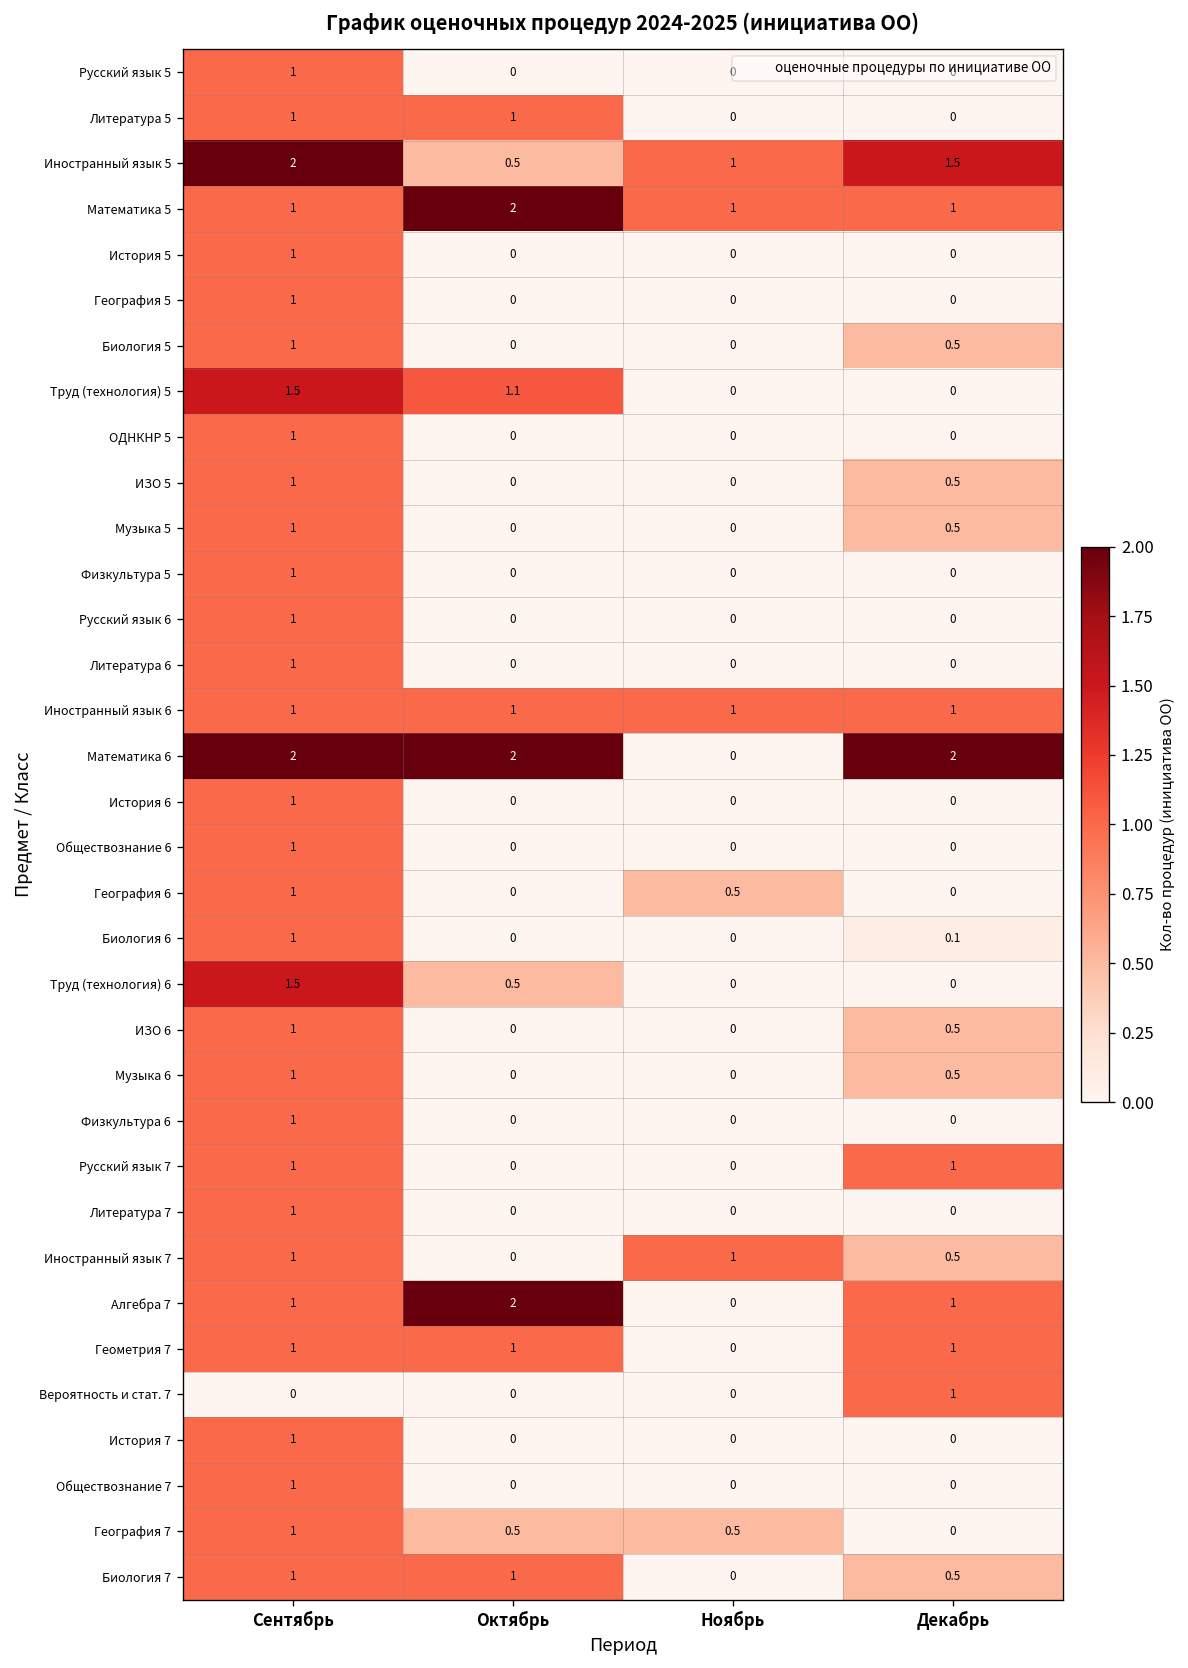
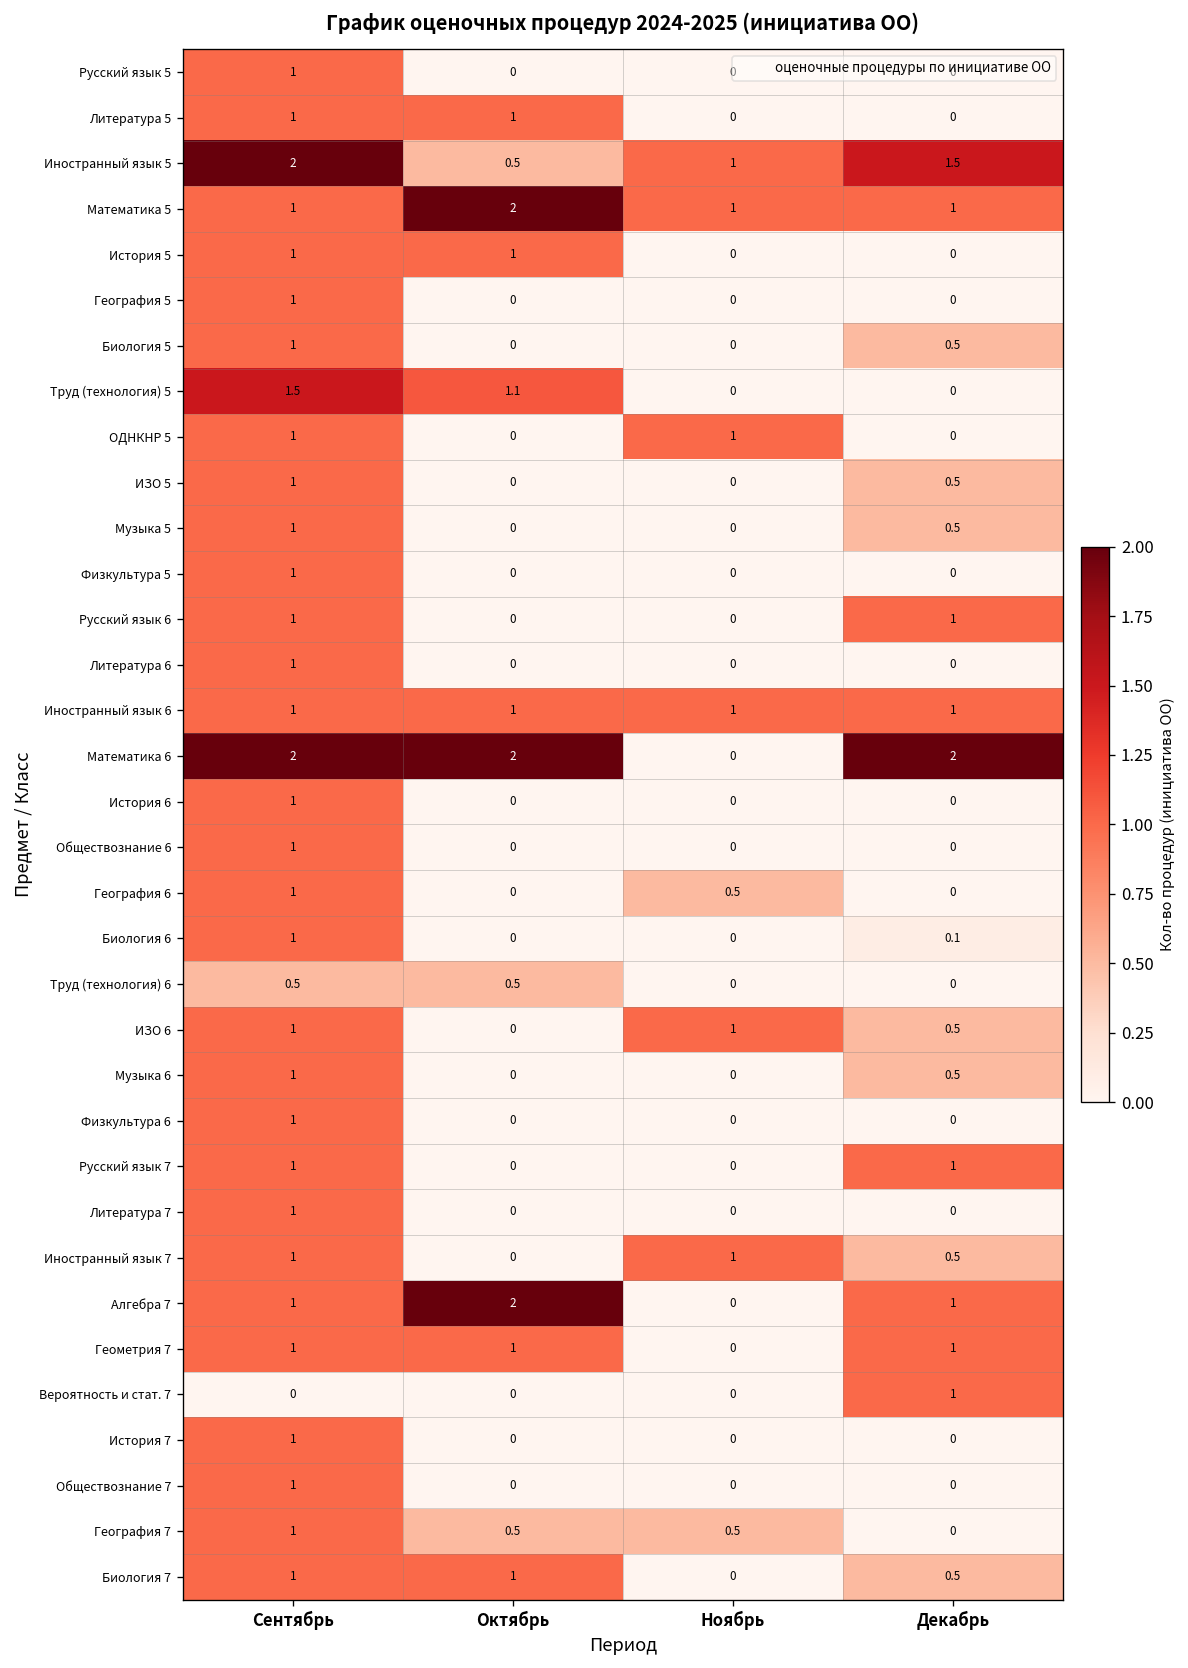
История 5, Октябрь: 0 -> 1
ОДНКНР 5, Ноябрь: 0 -> 1
Русский язык 6, Декабрь: 0 -> 1
Труд (технология) 6, Сентябрь: 1.5 -> 0.5
ИЗО 6, Ноябрь: 0 -> 1
